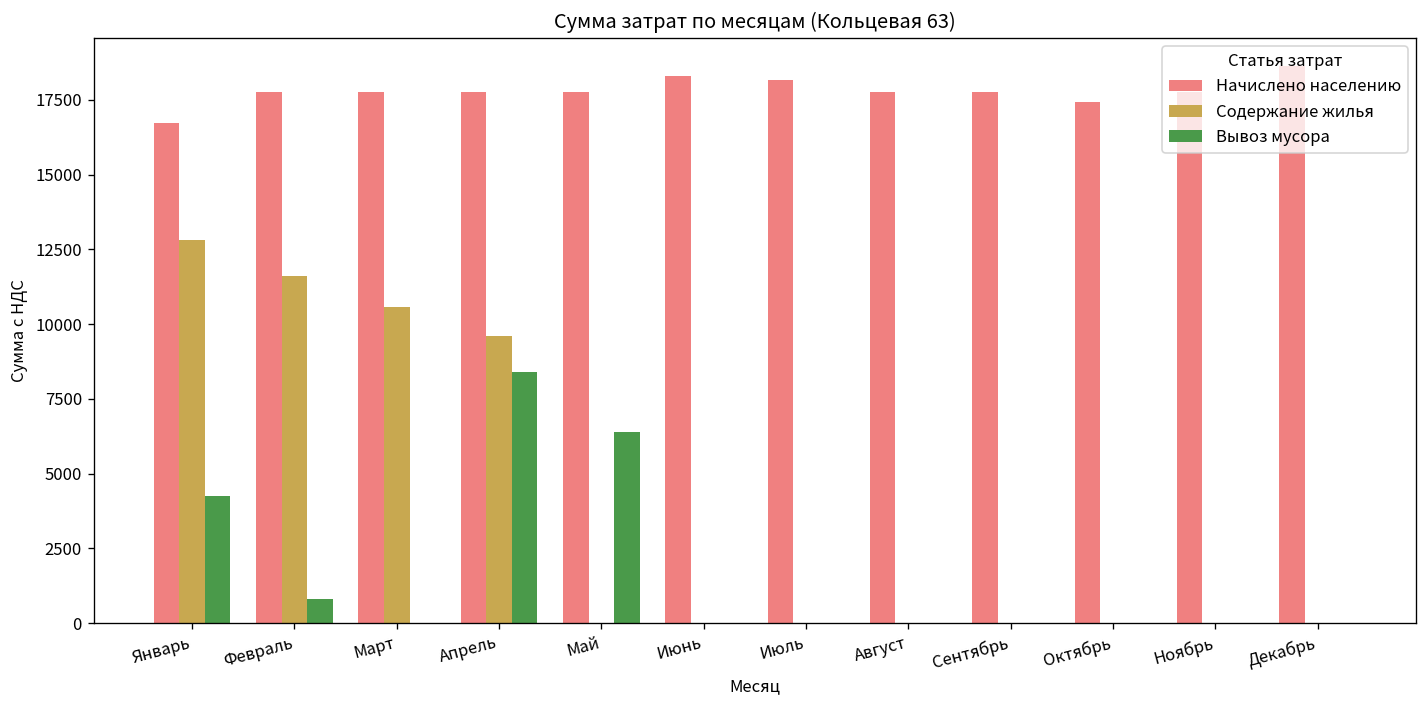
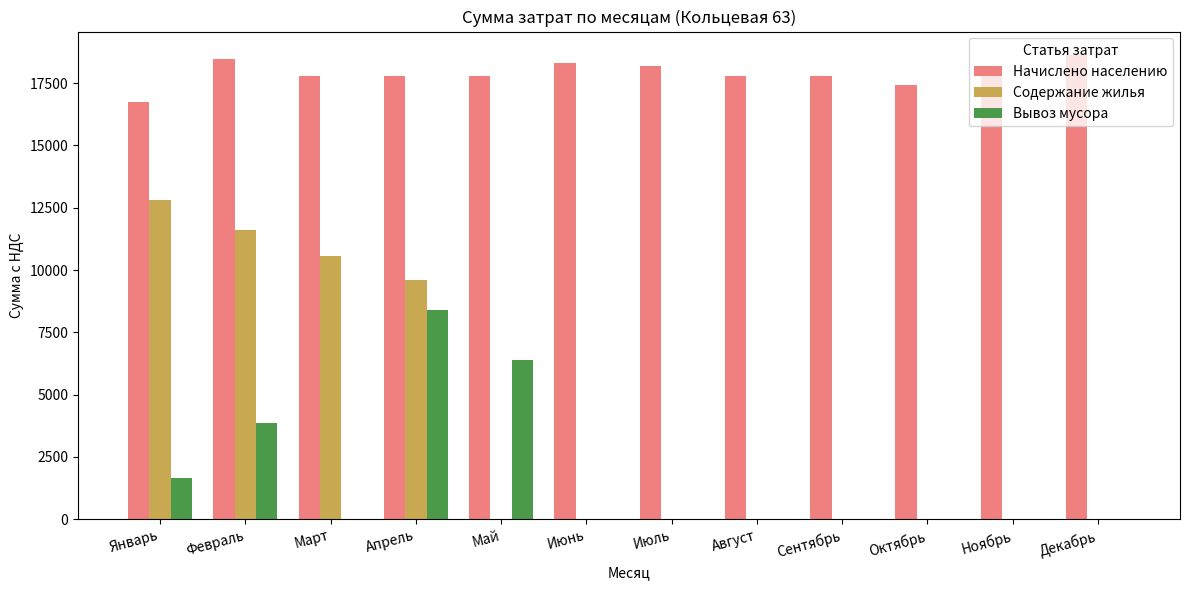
Вывоз мусора, Январь: 4300 -> 1700
Начислено населению, Февраль: 17800 -> 18500
Вывоз мусора, Февраль: 800 -> 3800
